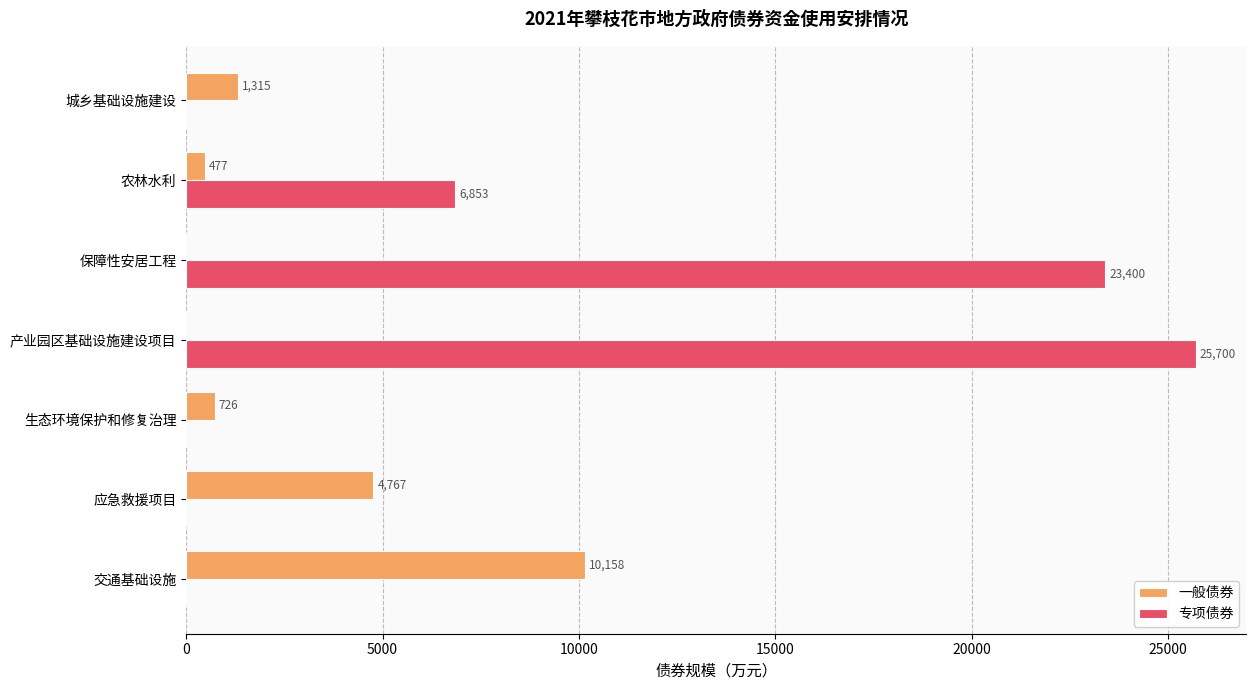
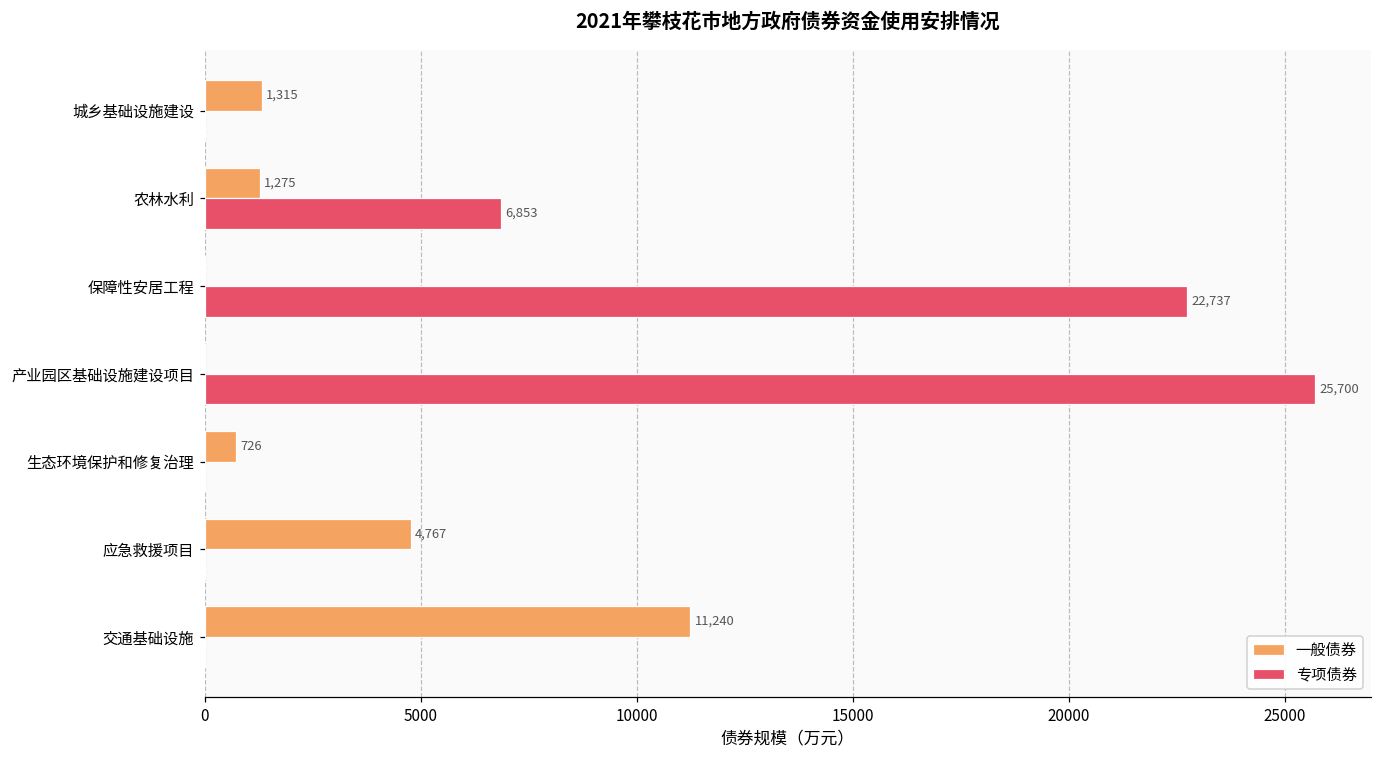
一般债券, 农林水利: 477 -> 1,275
专项债券, 保障性安居工程: 23,400 -> 22,737
一般债券, 交通基础设施: 10,158 -> 11,240
